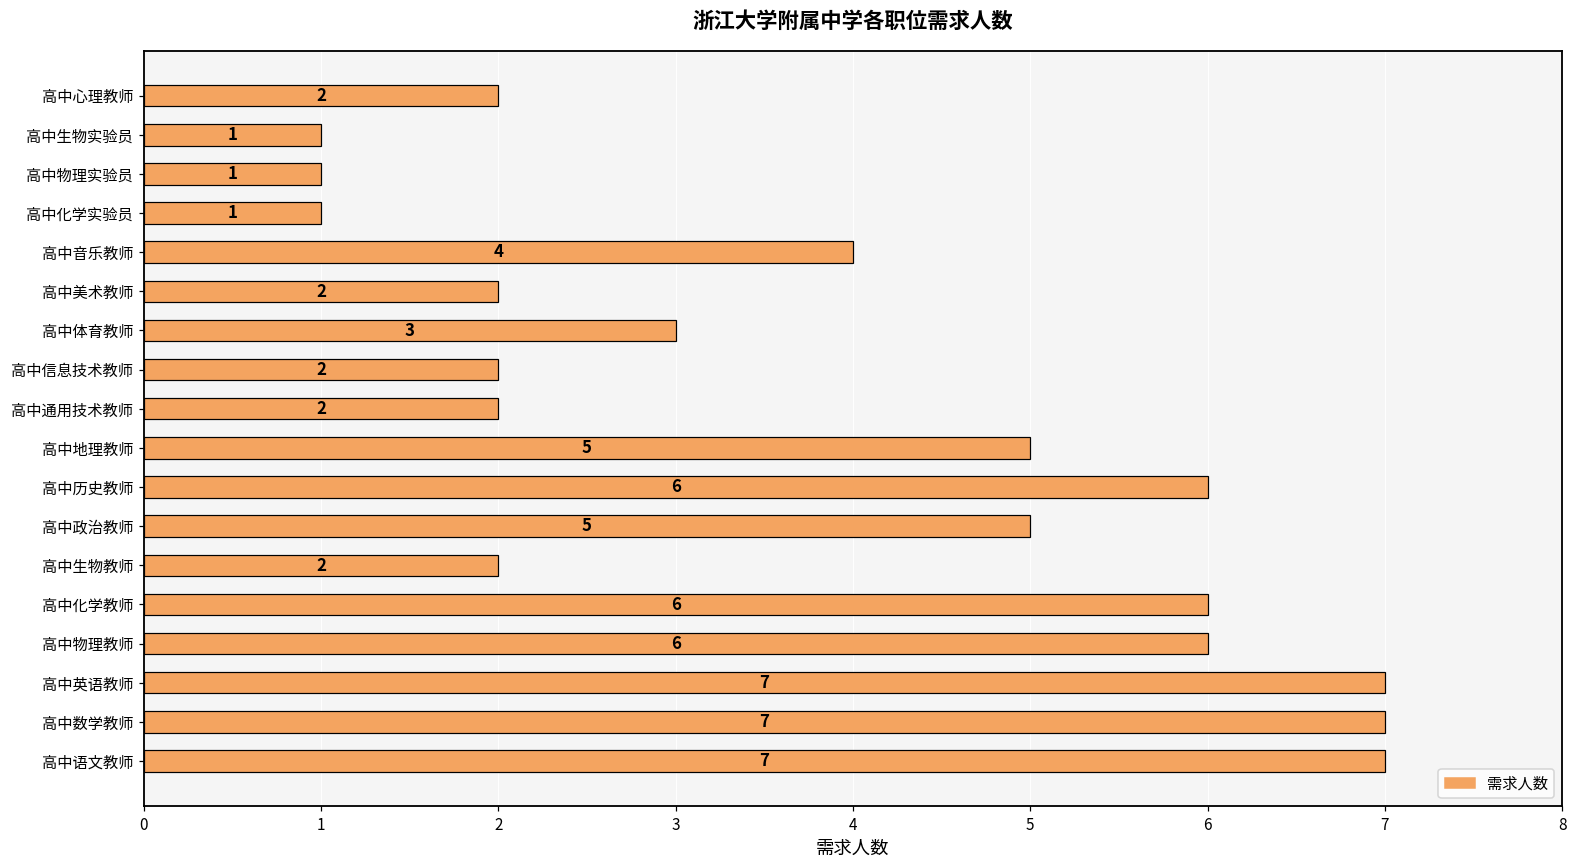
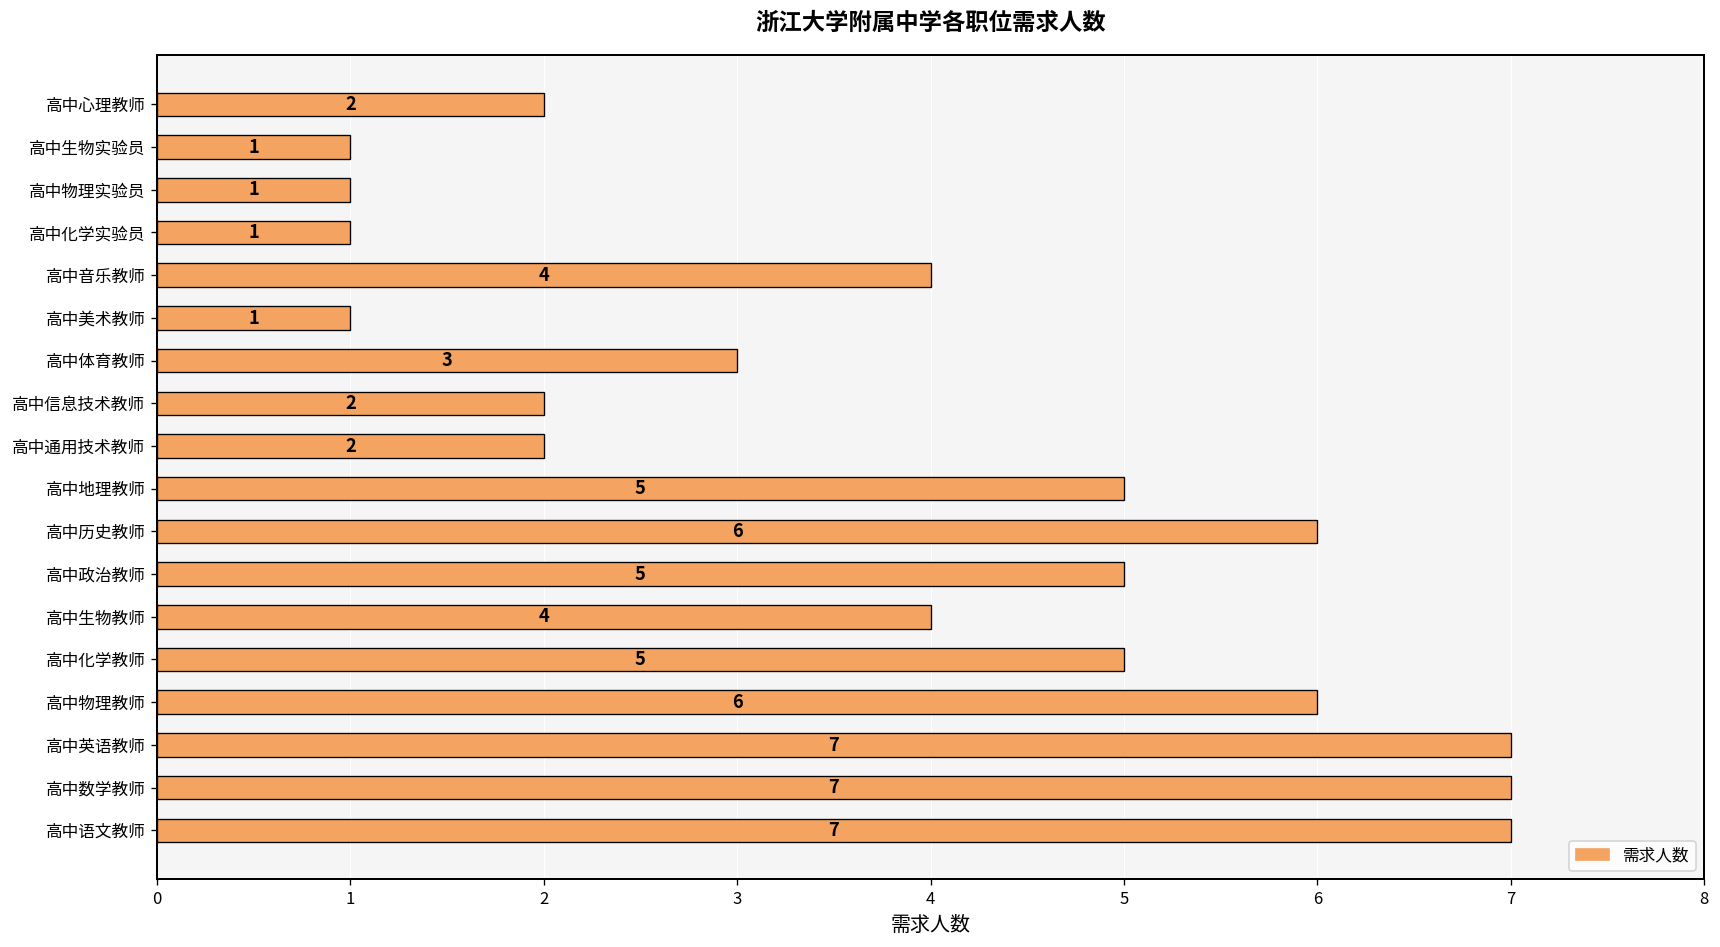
高中美术教师: 2 -> 1
高中生物教师: 2 -> 4
高中化学教师: 6 -> 5
